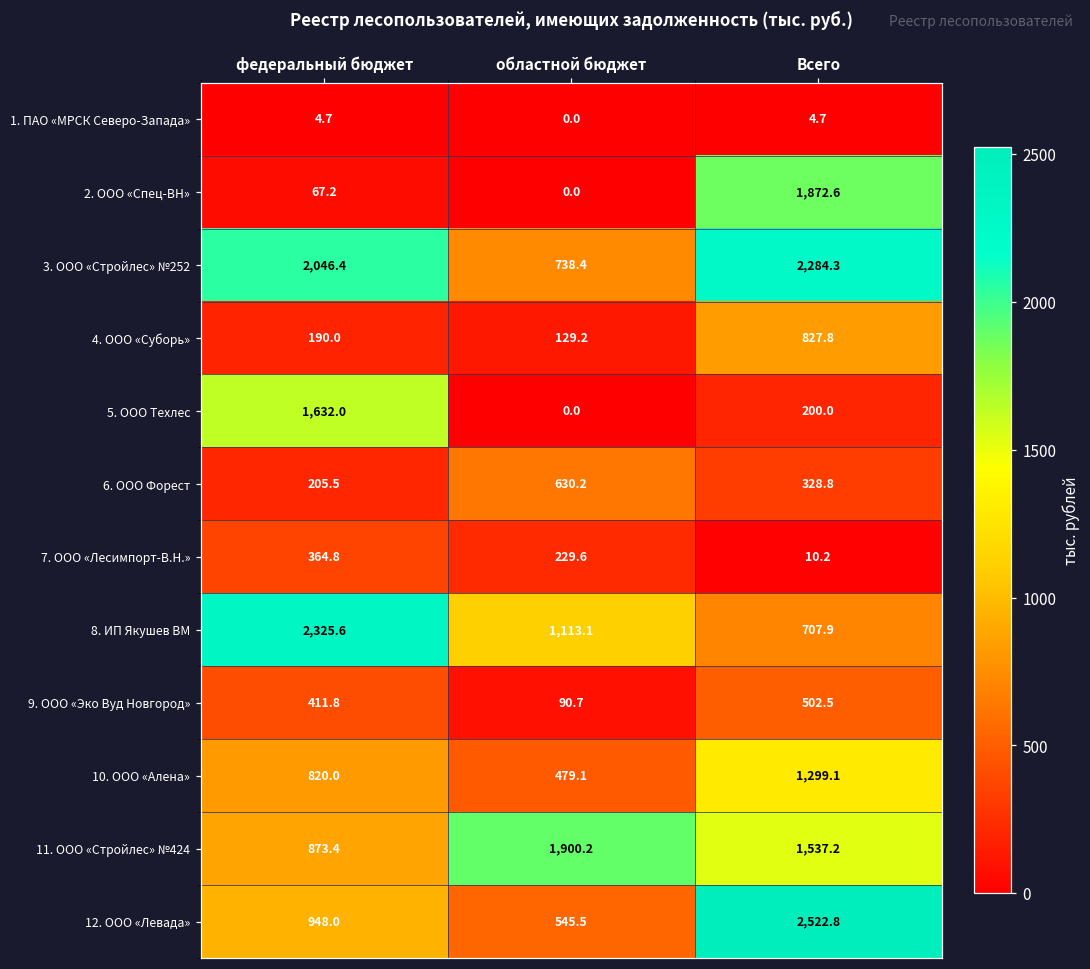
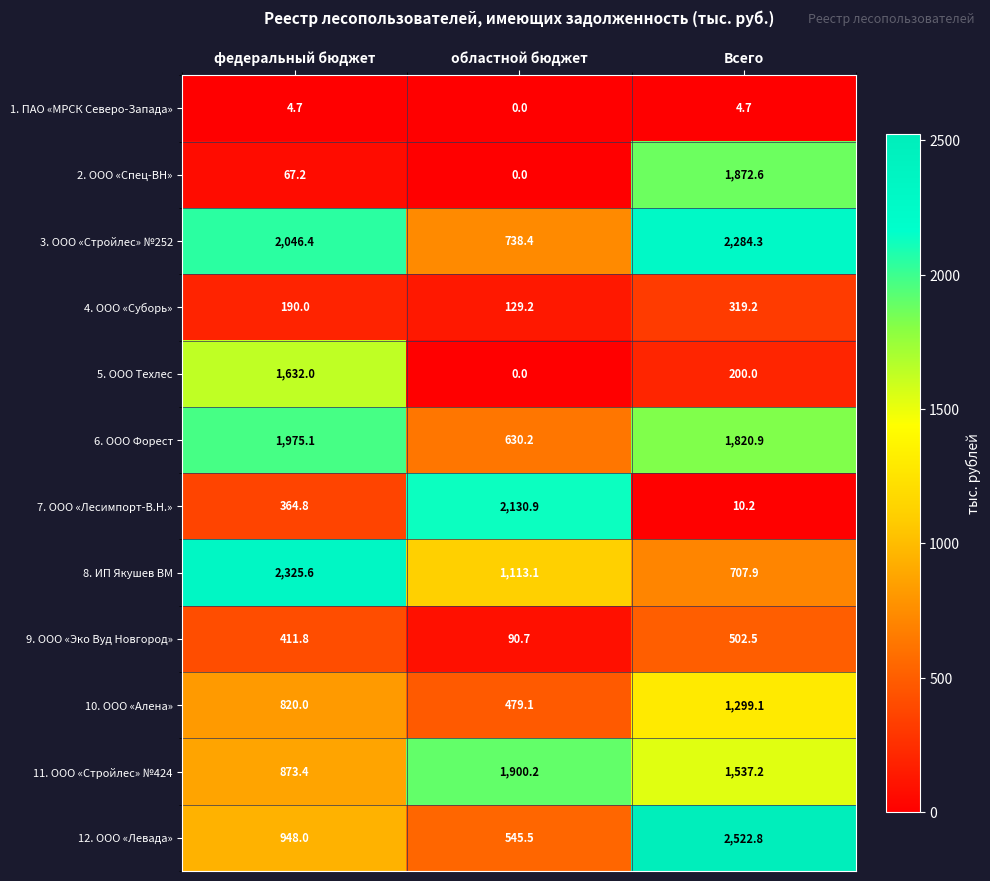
4. ООО «Суборь», Всего: 827.8 -> 319.2
6. ООО Форест, федеральный бюджет: 205.5 -> 1,975.1
6. ООО Форест, Всего: 328.8 -> 1,820.9
7. ООО «Лесимпорт-В.Н.», областной бюджет: 229.6 -> 2,130.9
